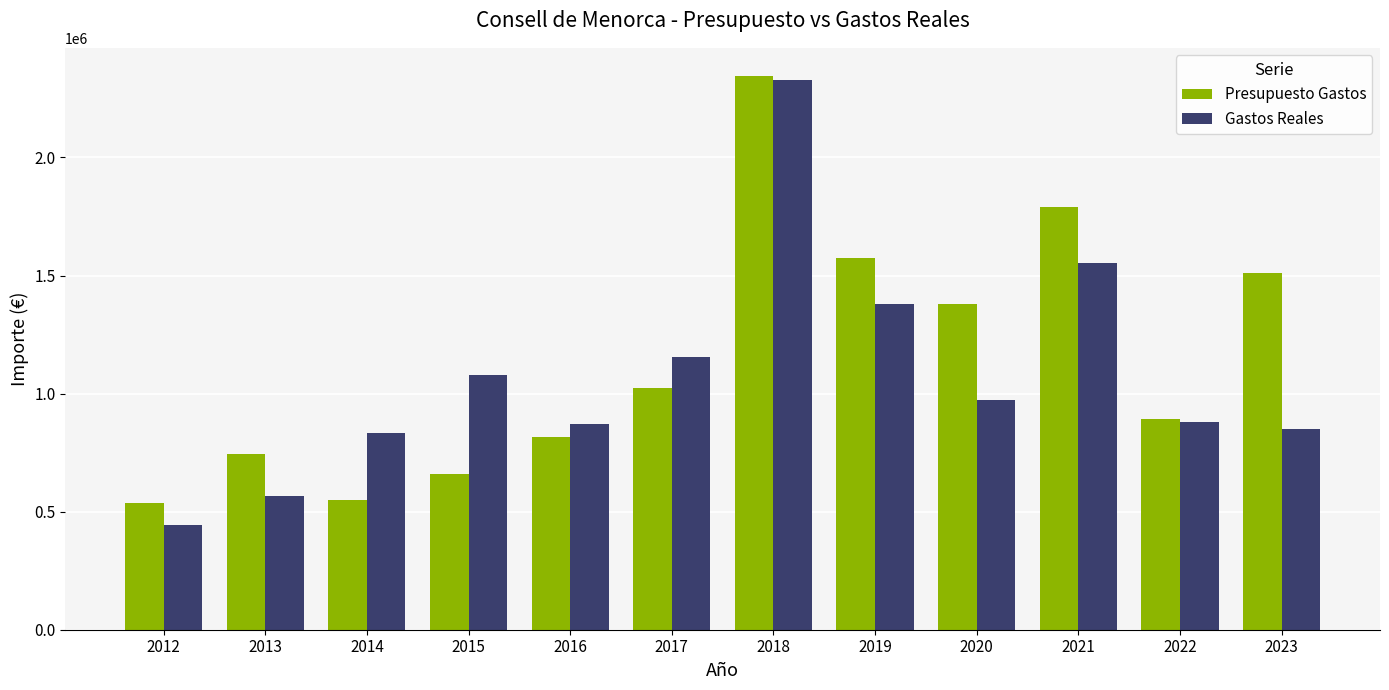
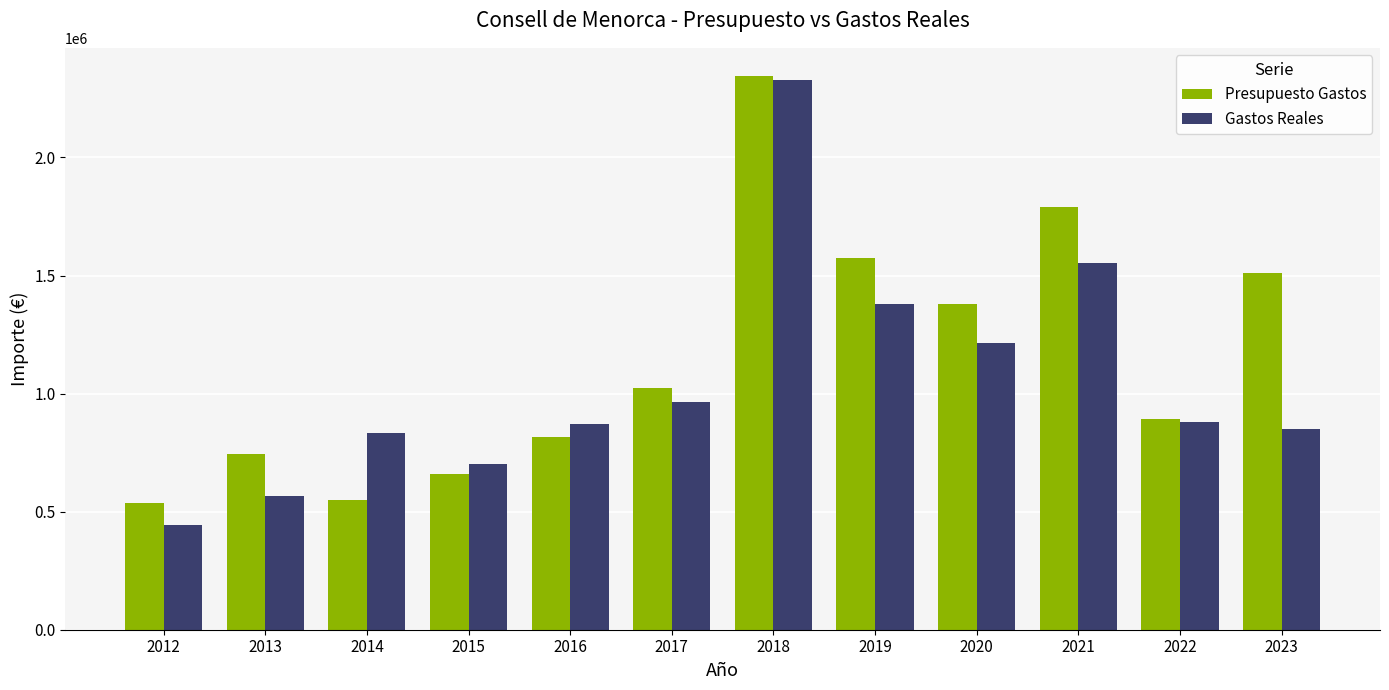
Gastos Reales, 2015: 1080000 -> 700000
Gastos Reales, 2017: 1150000 -> 960000
Gastos Reales, 2020: 970000 -> 1210000
